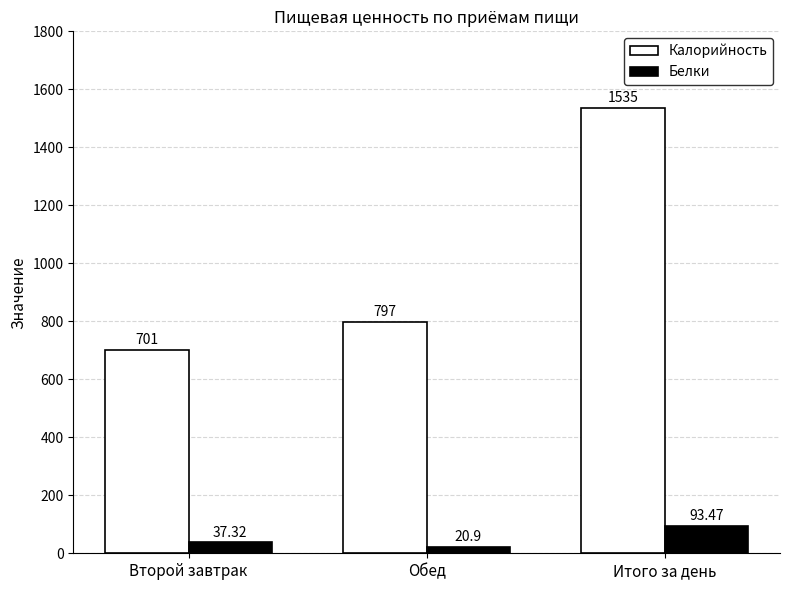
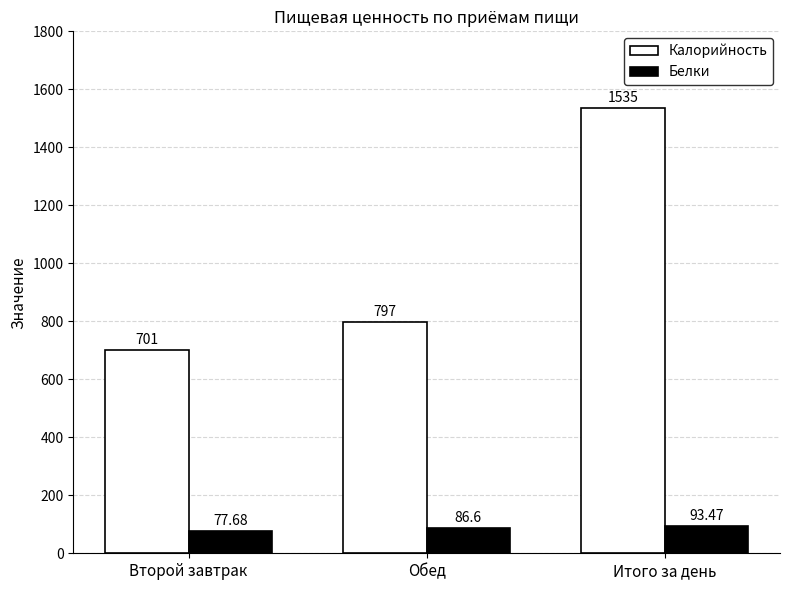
Белки, Второй завтрак: 37.32 -> 77.68
Белки, Обед: 20.9 -> 86.6
